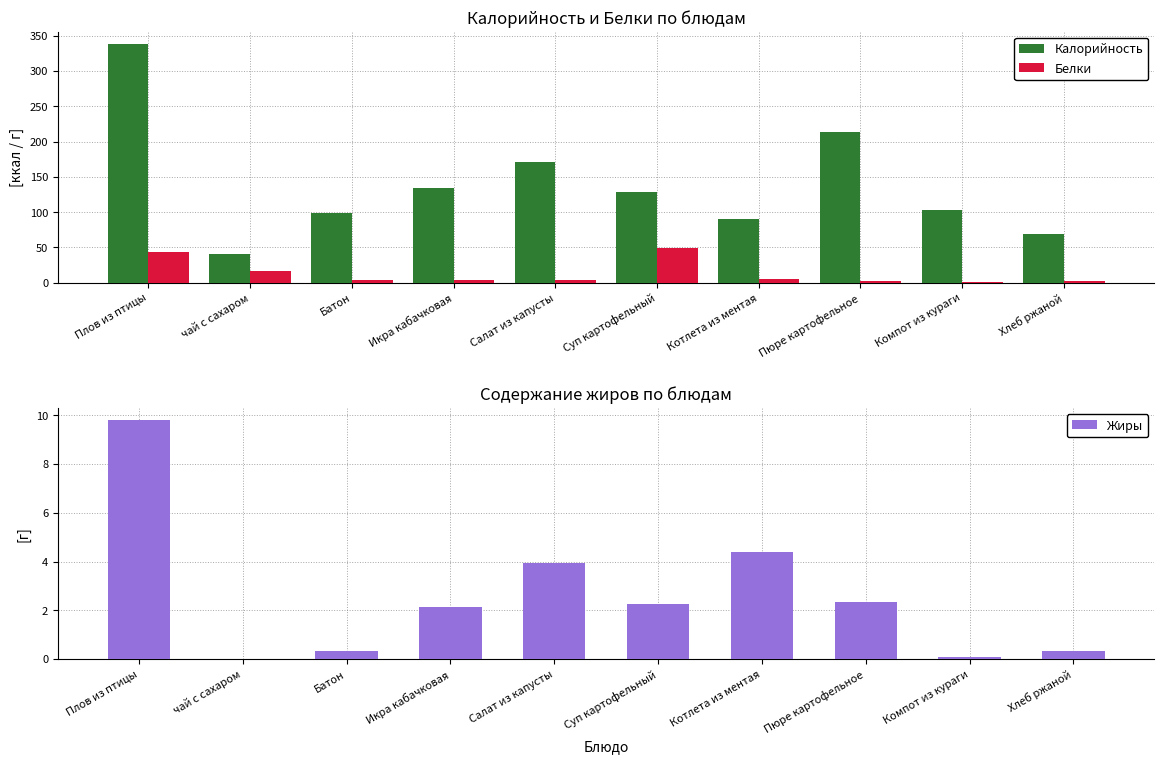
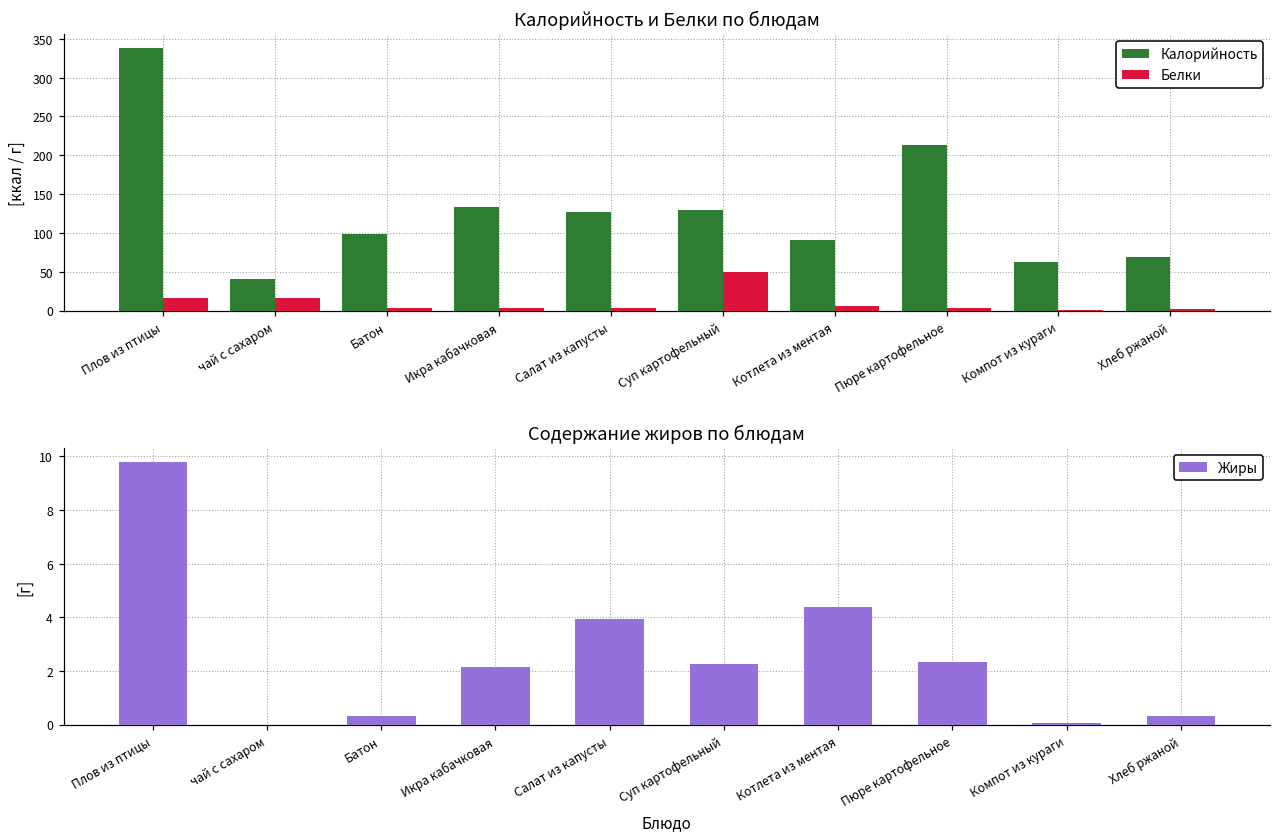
Калорийность и Белки по блюдам, Белки, Плов из птицы: 40 -> 20
Калорийность и Белки по блюдам, Калорийность, Салат из капусты: 170 -> 130
Калорийность и Белки по блюдам, Калорийность, Компот из кураги: 100 -> 60
